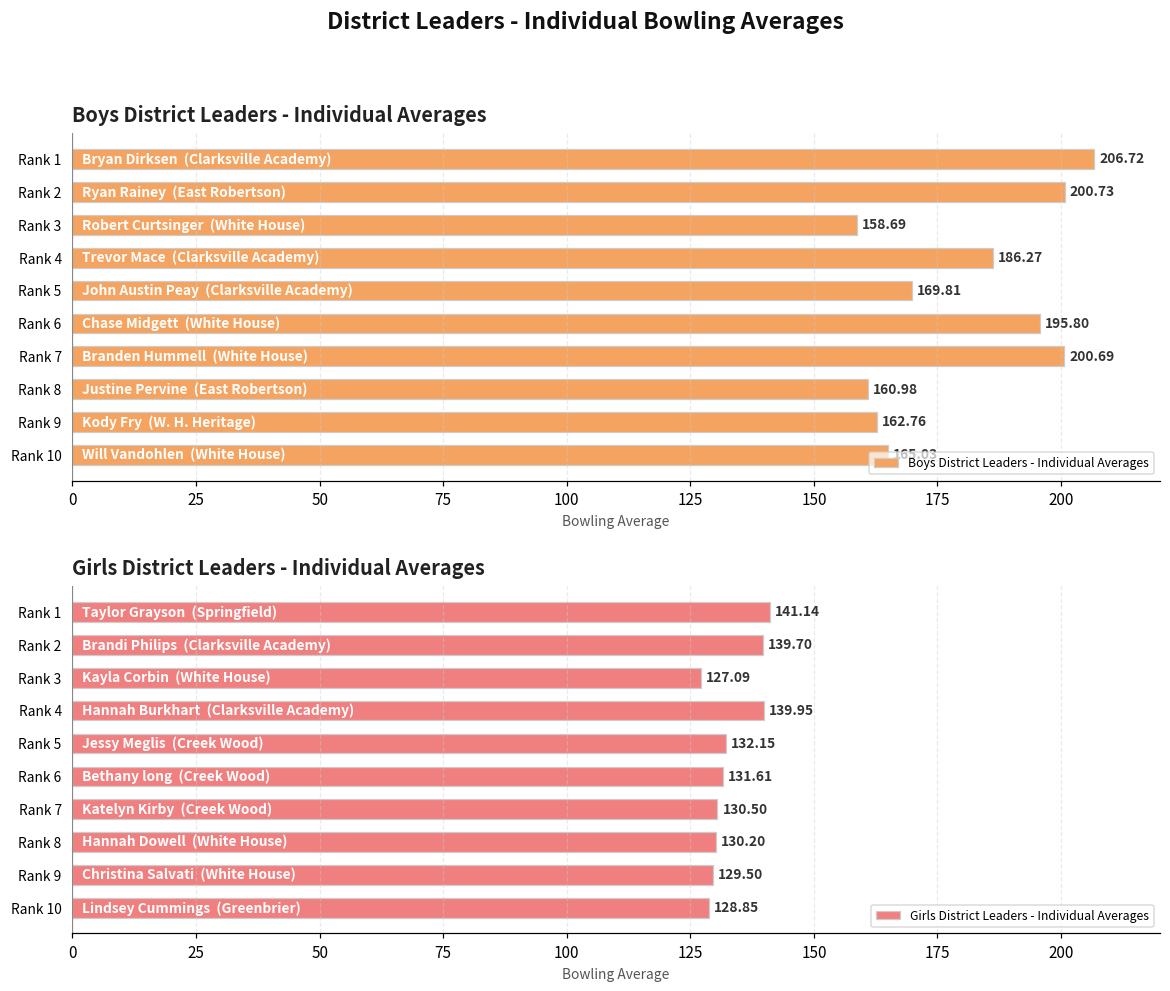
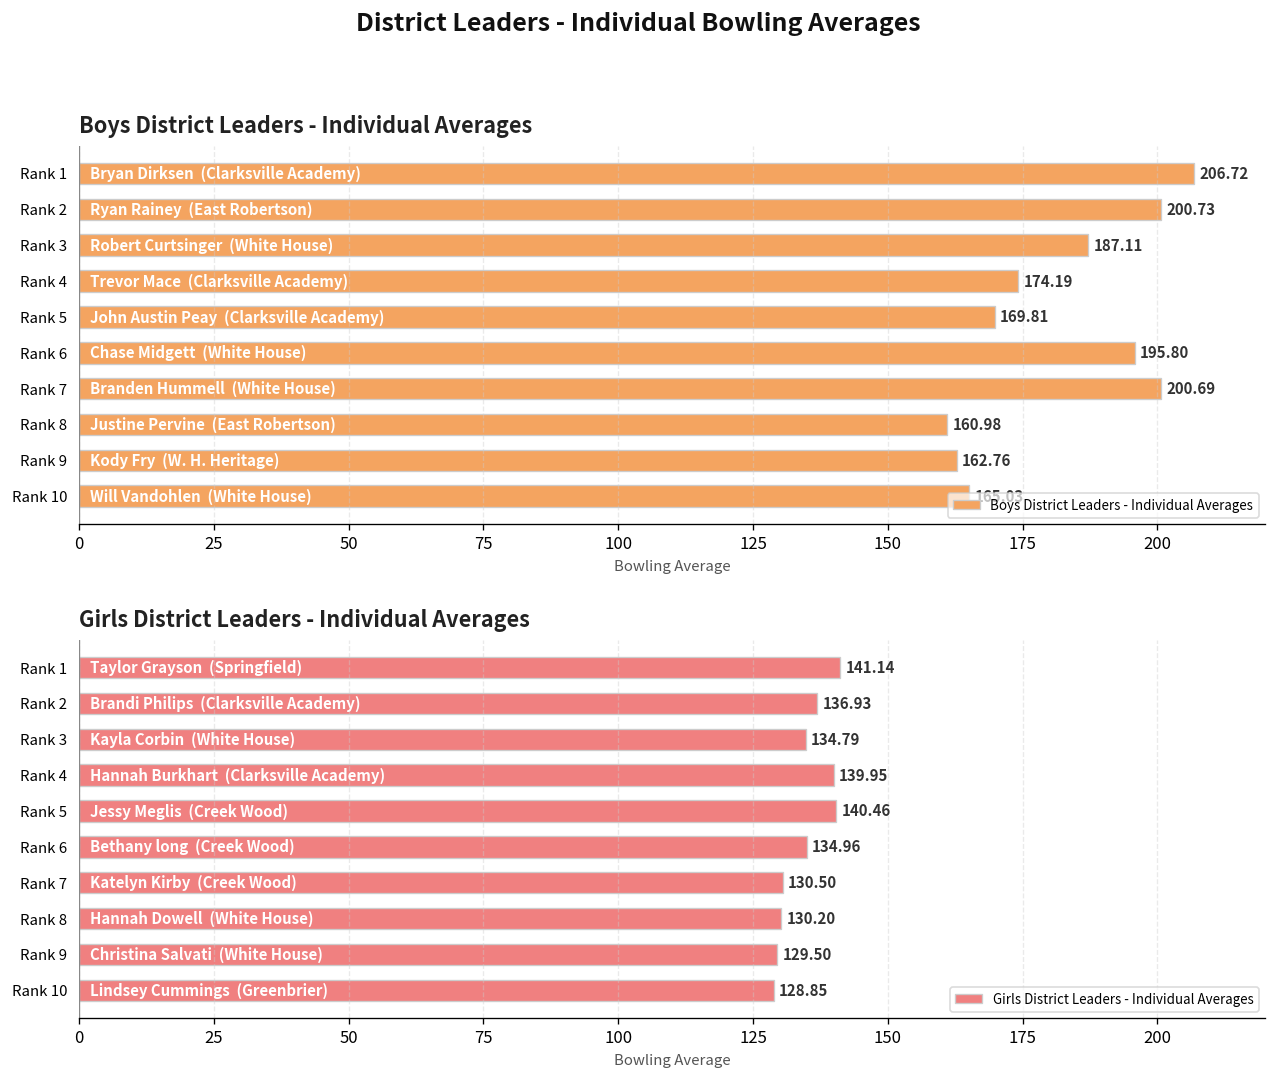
Boys District Leaders - Individual Averages, Rank 3: 158.69 -> 187.11
Boys District Leaders - Individual Averages, Rank 4: 186.27 -> 174.19
Girls District Leaders - Individual Averages, Rank 2: 139.70 -> 136.93
Girls District Leaders - Individual Averages, Rank 3: 127.09 -> 134.79
Girls District Leaders - Individual Averages, Rank 5: 132.15 -> 140.46
Girls District Leaders - Individual Averages, Rank 6: 131.61 -> 134.96
